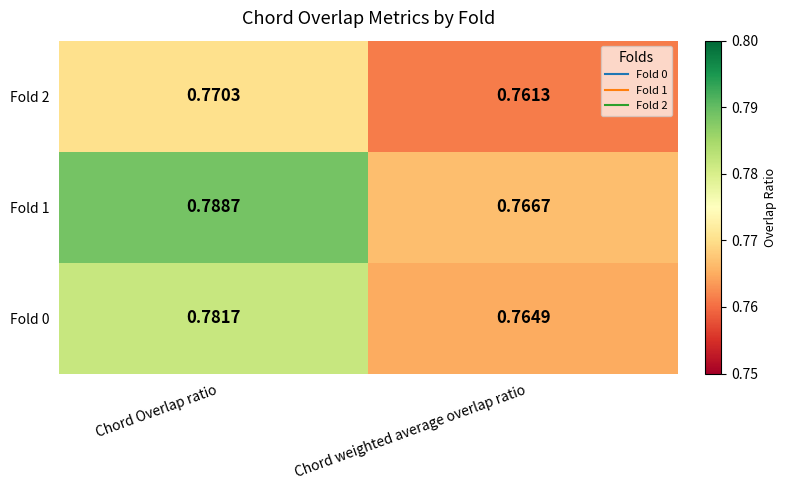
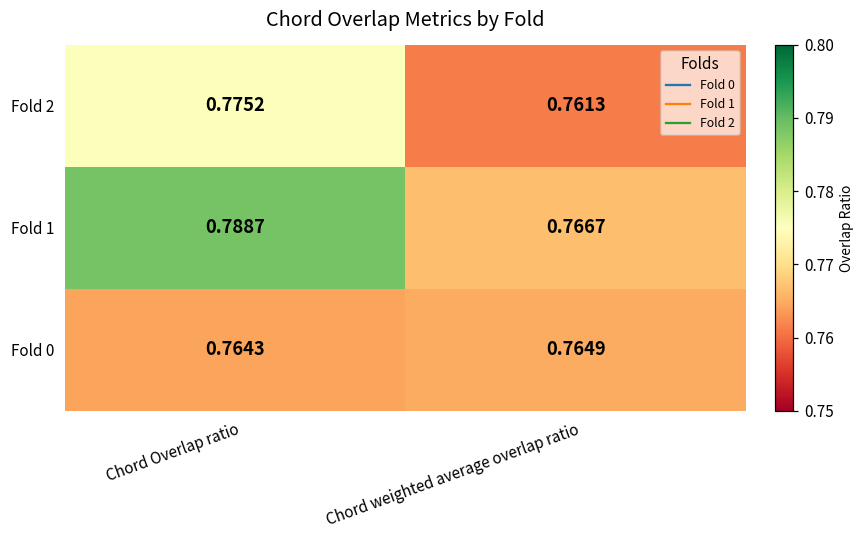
Fold 2, Chord Overlap ratio: 0.7703 -> 0.7752
Fold 0, Chord Overlap ratio: 0.7817 -> 0.7643
